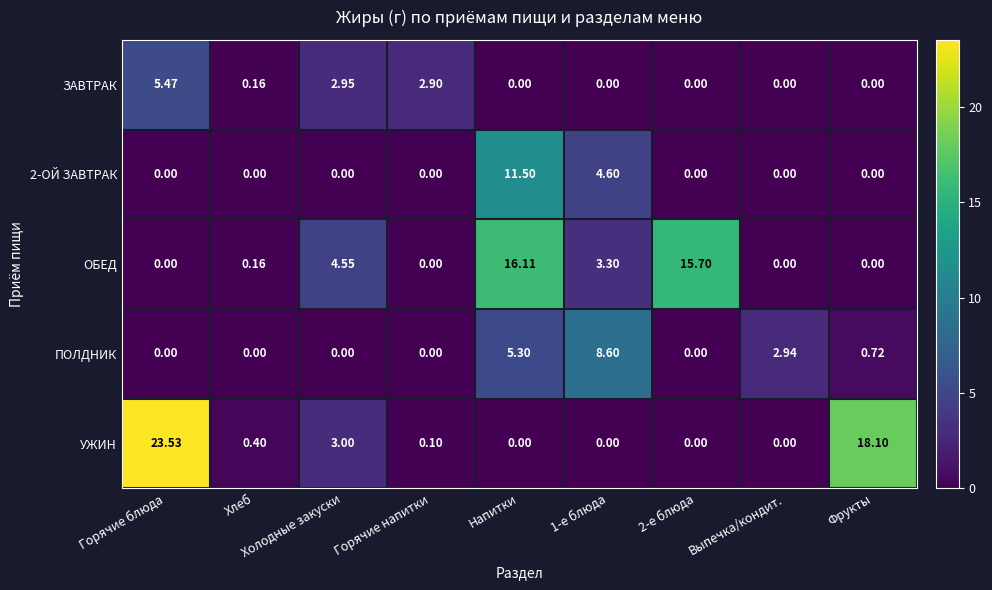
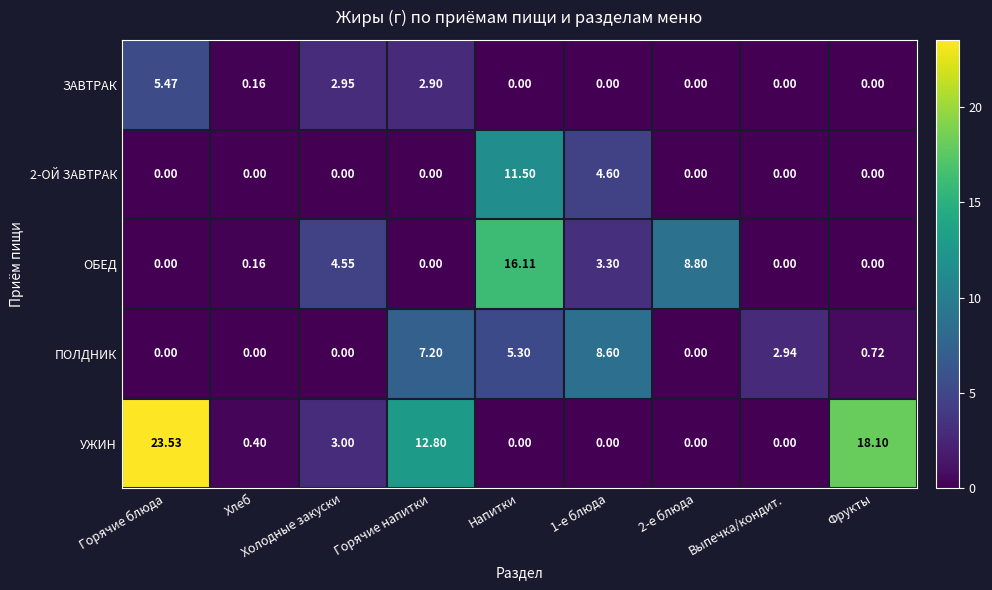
ОБЕД, 2-е блюда: 15.70 -> 8.80
ПОЛДНИК, Горячие напитки: 0.00 -> 7.20
УЖИН, Горячие напитки: 0.10 -> 12.80
